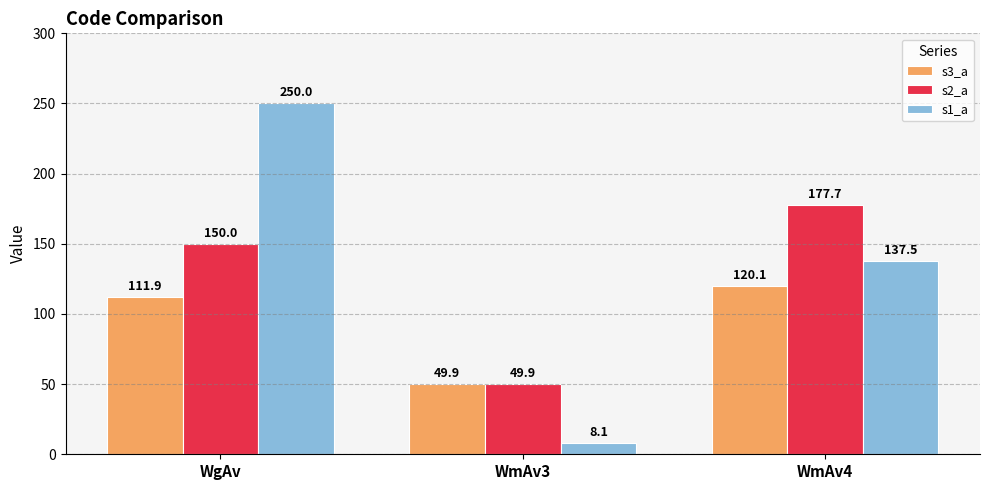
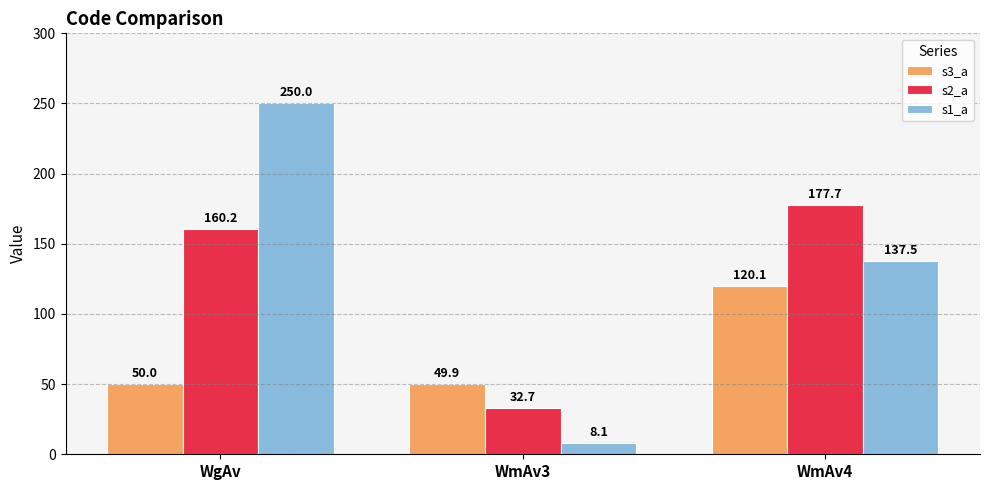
s3_a, WgAv: 111.9 -> 50.0
s2_a, WgAv: 150.0 -> 160.2
s2_a, WmAv3: 49.9 -> 32.7
